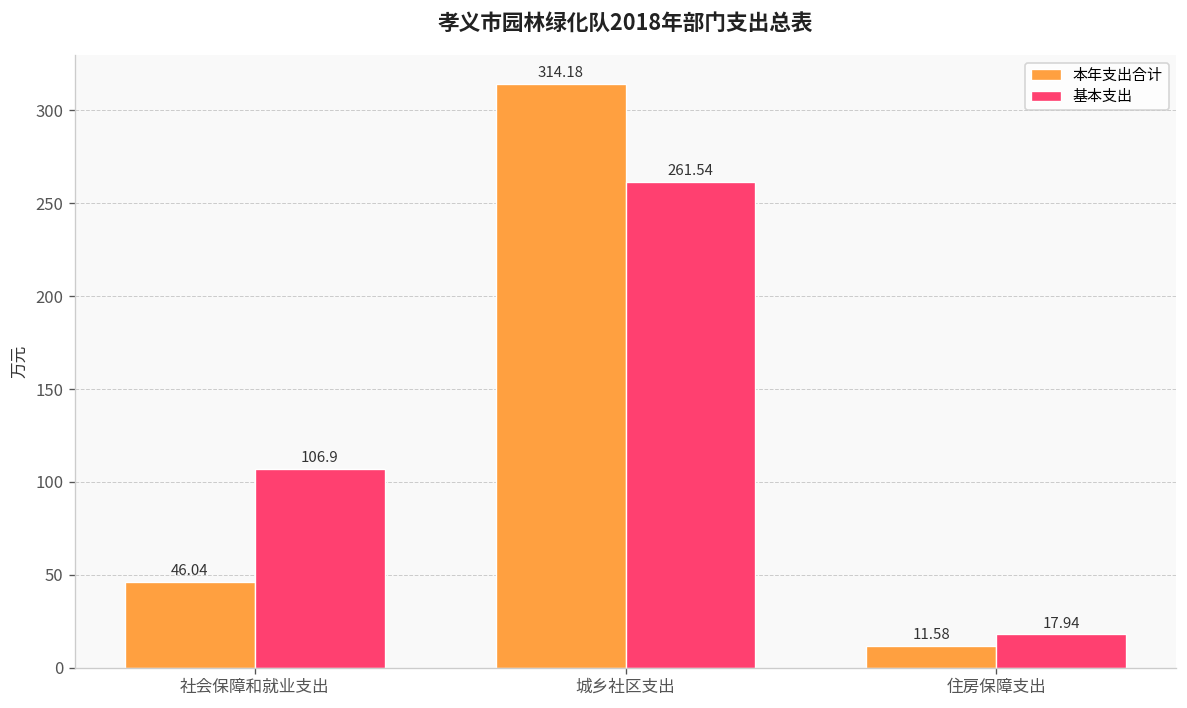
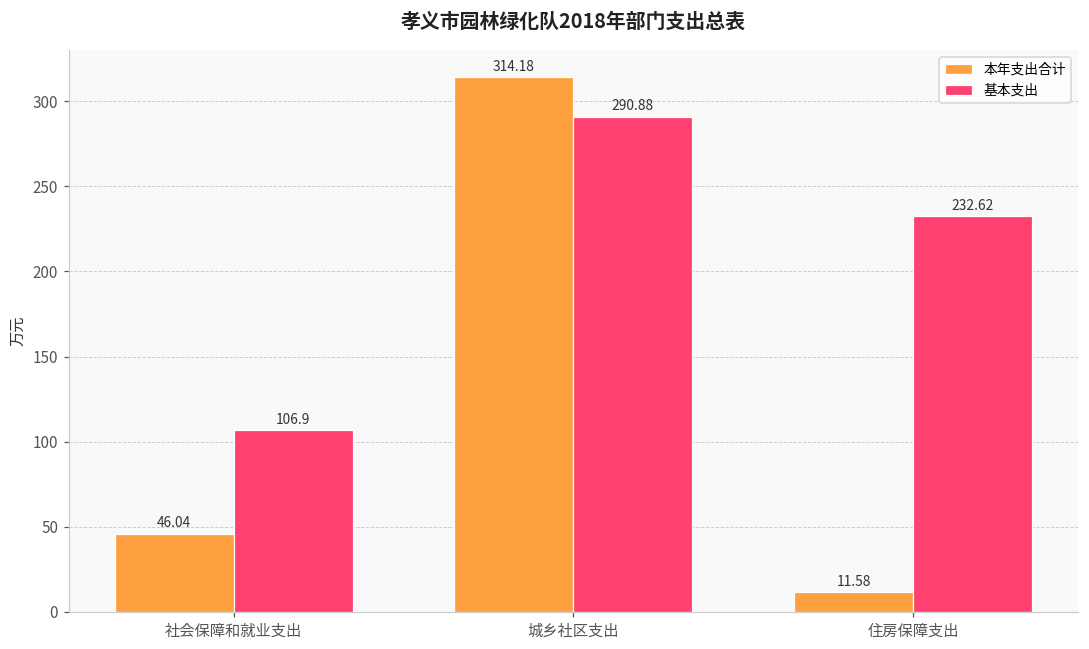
基本支出, 城乡社区支出: 261.54 -> 290.88
基本支出, 住房保障支出: 17.94 -> 232.62
